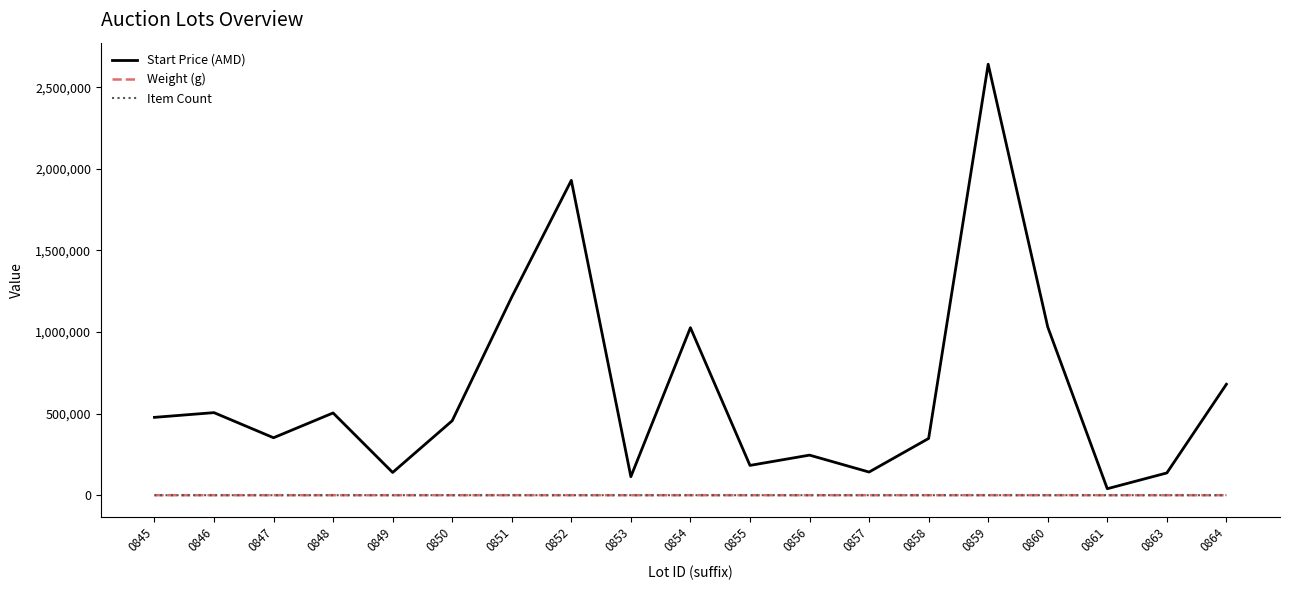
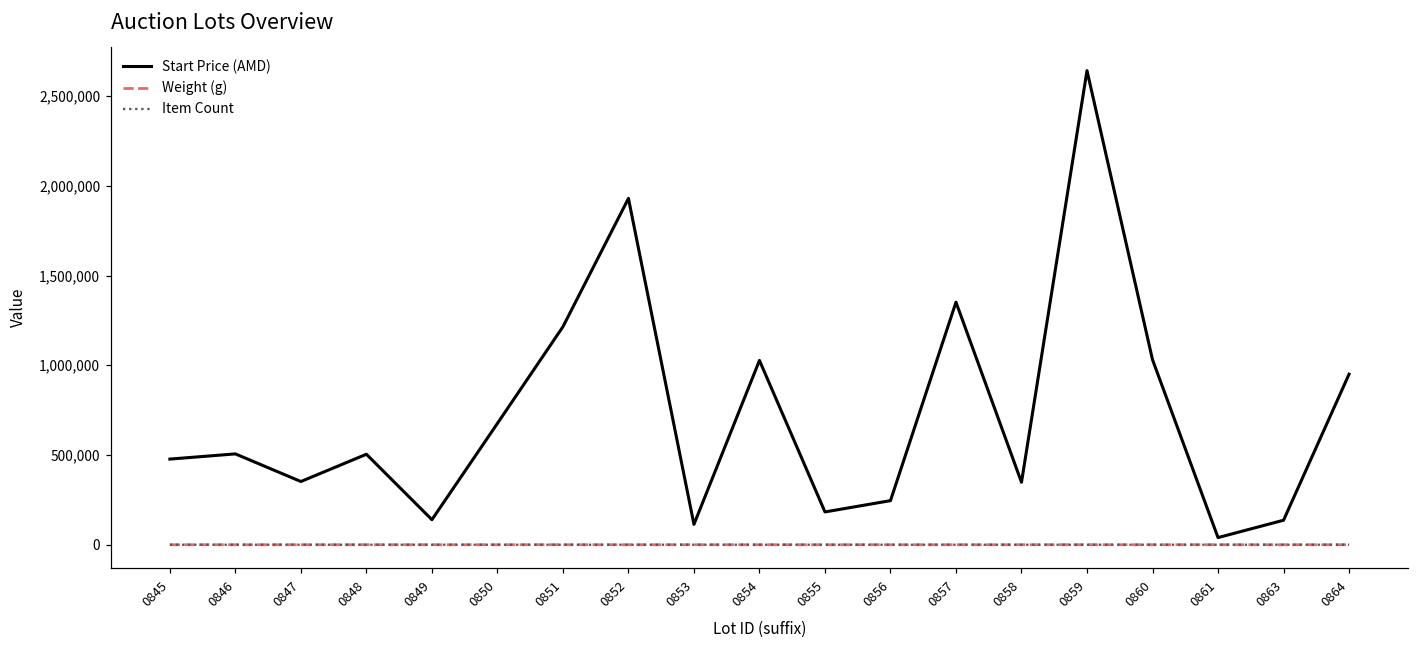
Start Price (AMD), 0850: 460,000 -> 680,000
Start Price (AMD), 0857: 140,000 -> 1,350,000
Start Price (AMD), 0864: 680,000 -> 950,000
